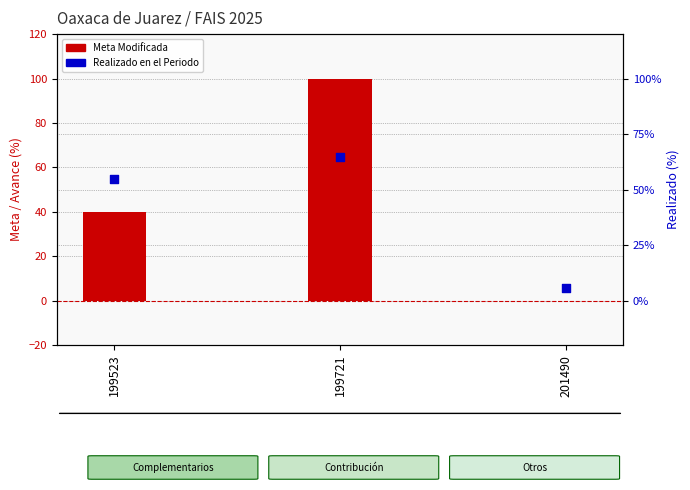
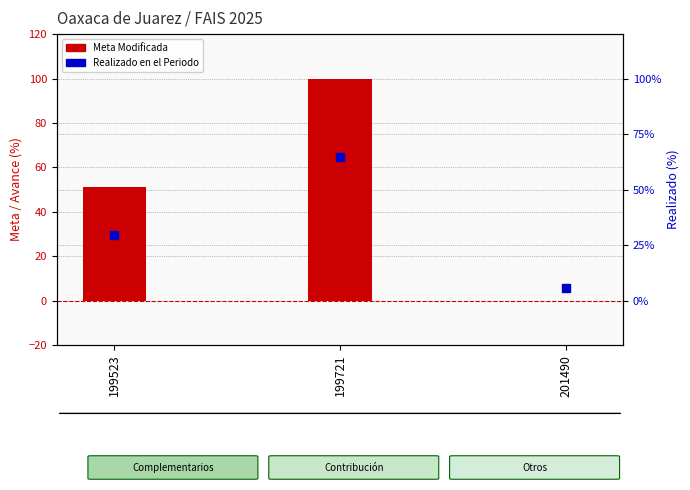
Meta Modificada, 199523: 40 -> 51
Realizado en el Periodo, 199523: 55% -> 29%
